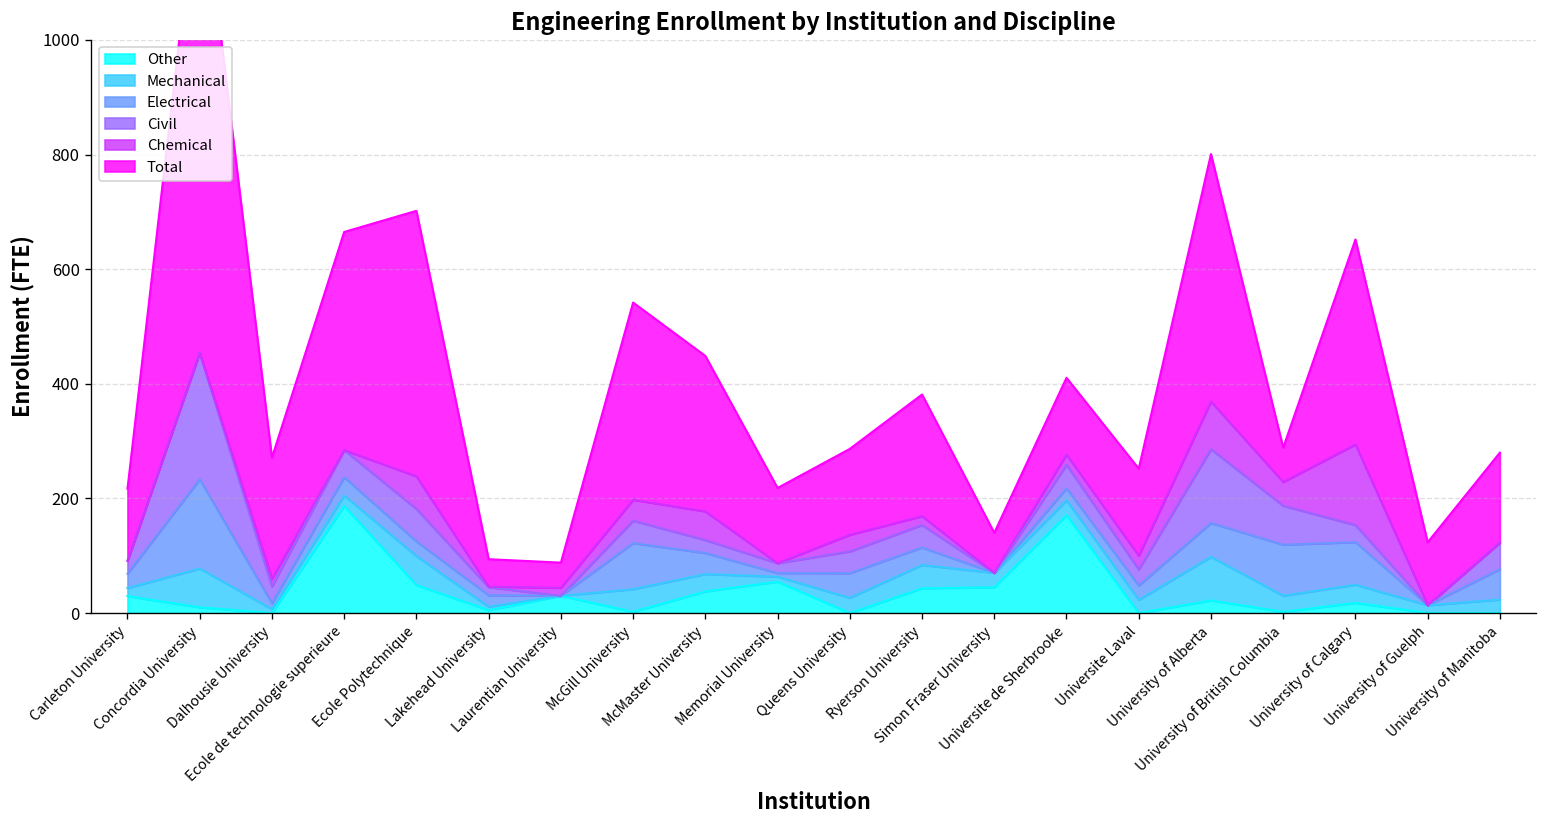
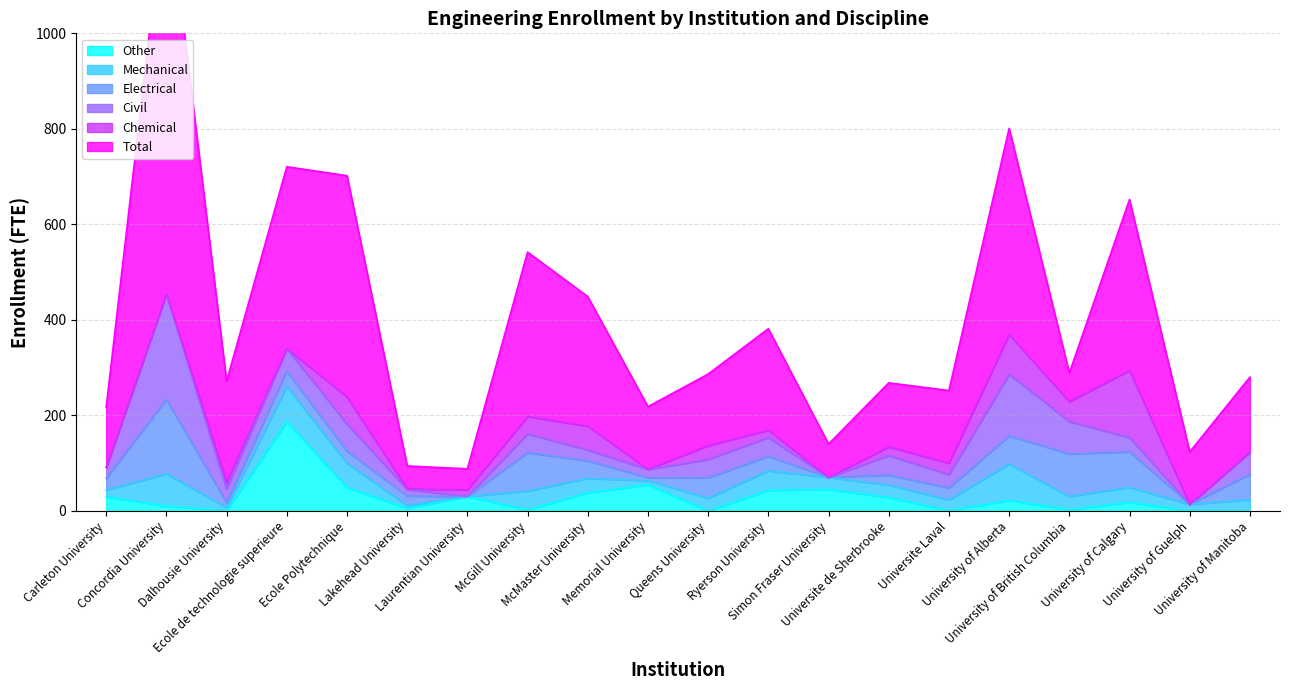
Mechanical, Ecole de technologie superieure: 20 -> 70
Other, Universite de Sherbrooke: 170 -> 30
